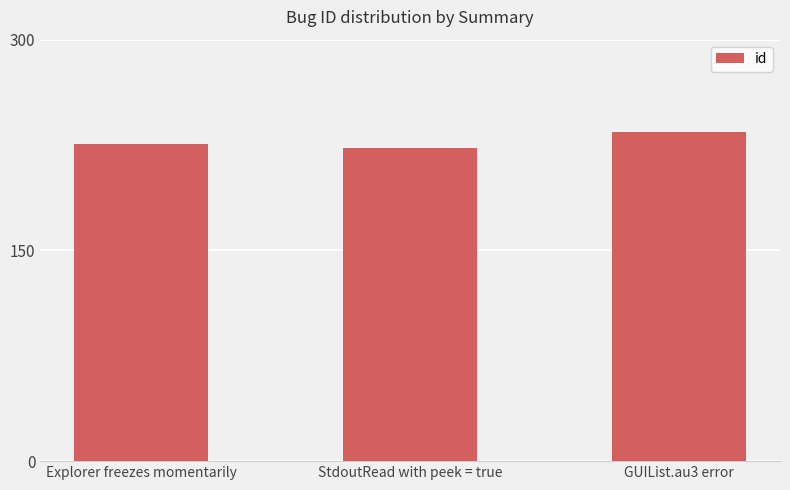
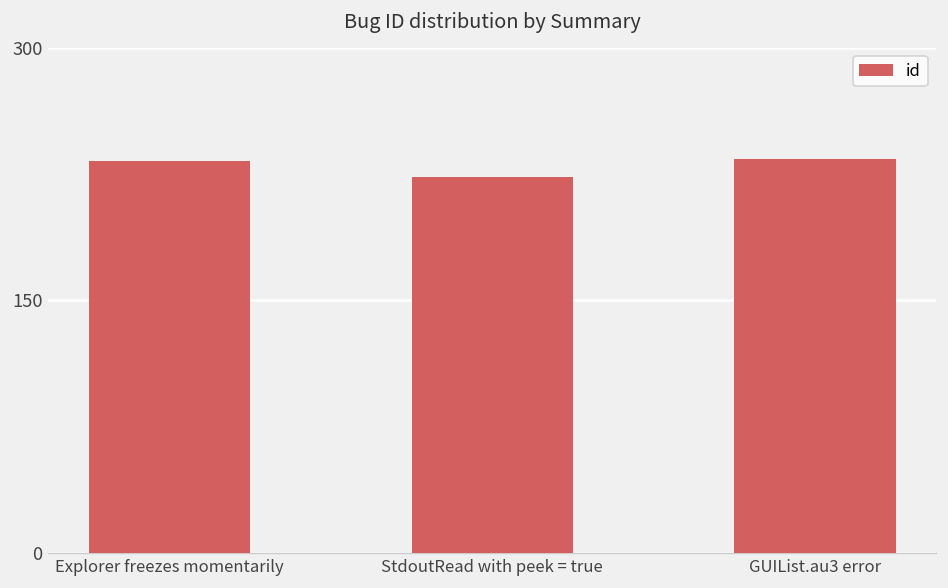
Explorer freezes momentarily: 226 -> 233
